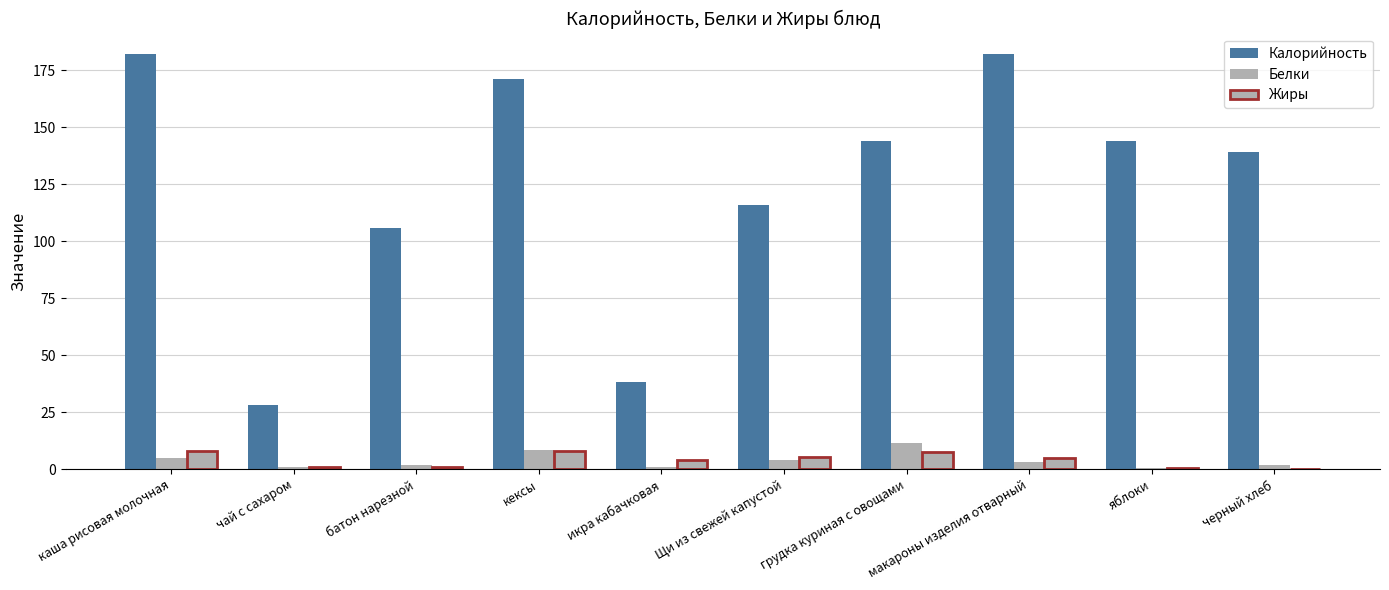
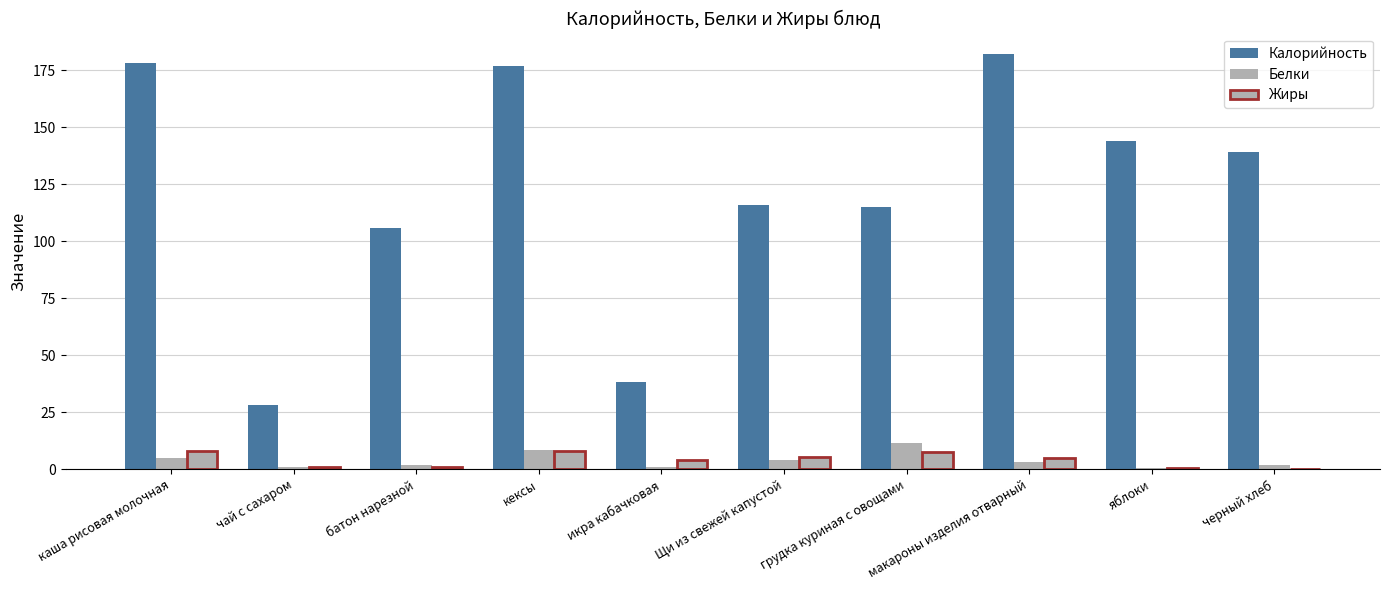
Калорийность, каша рисовая молочная: 182 -> 178
Калорийность, кексы: 171 -> 177
Калорийность, грудка куриная с овощами: 144 -> 115
